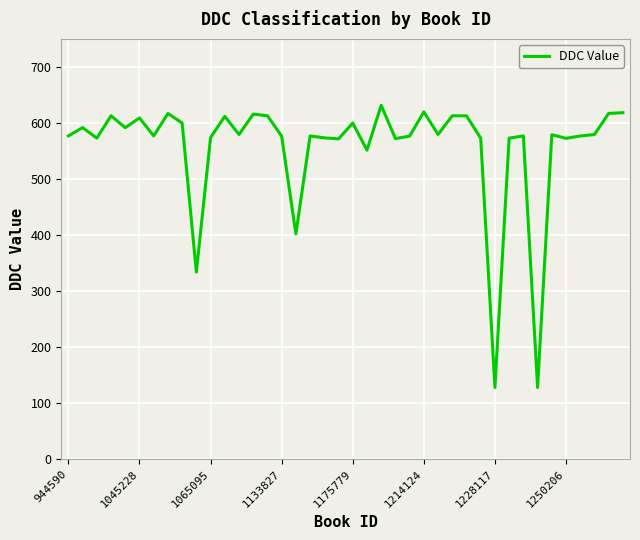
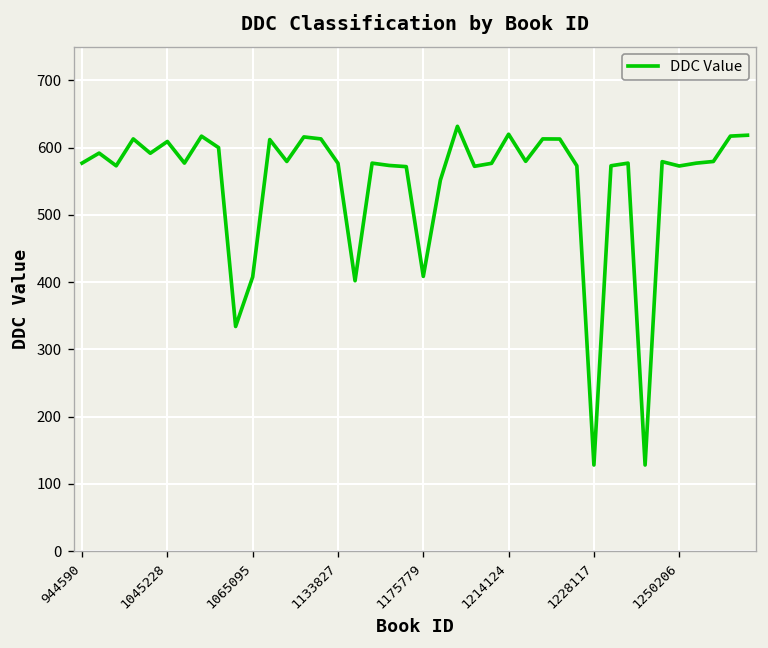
1065095: 570 -> 410
1175779: 600 -> 410
